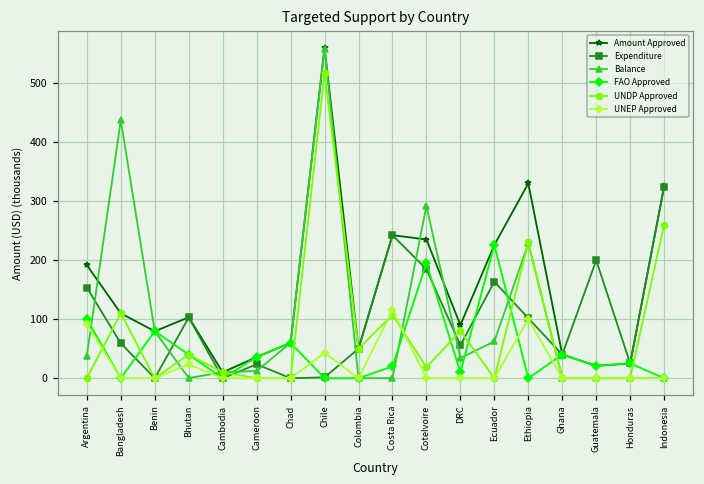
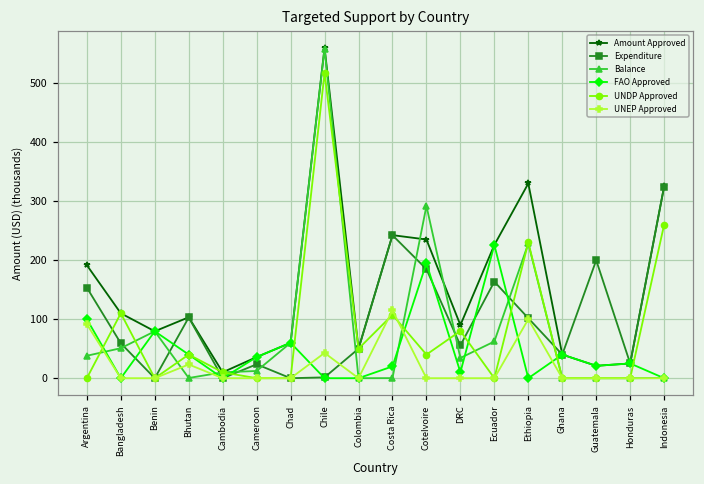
Balance, Bangladesh: 440 -> 50
UNDP Approved, CoteIvoire: 20 -> 40
